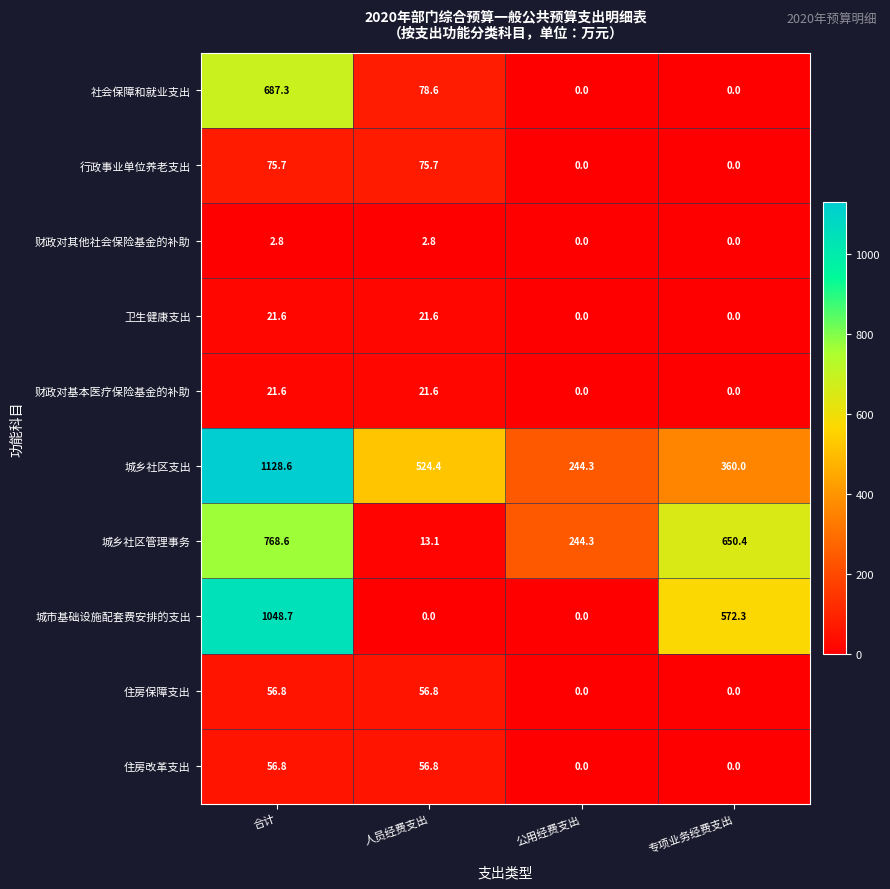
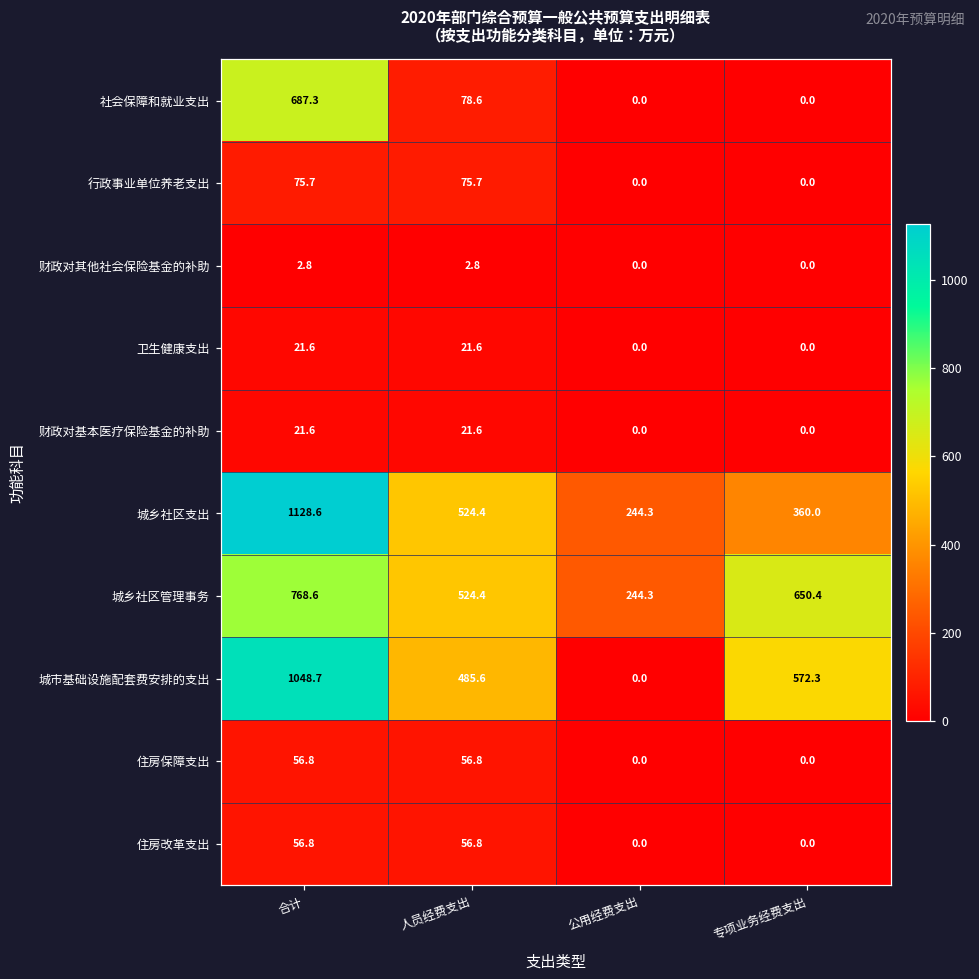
城乡社区管理事务, 人员经费支出: 13.1 -> 524.4
城市基础设施配套费安排的支出, 人员经费支出: 0.0 -> 485.6
